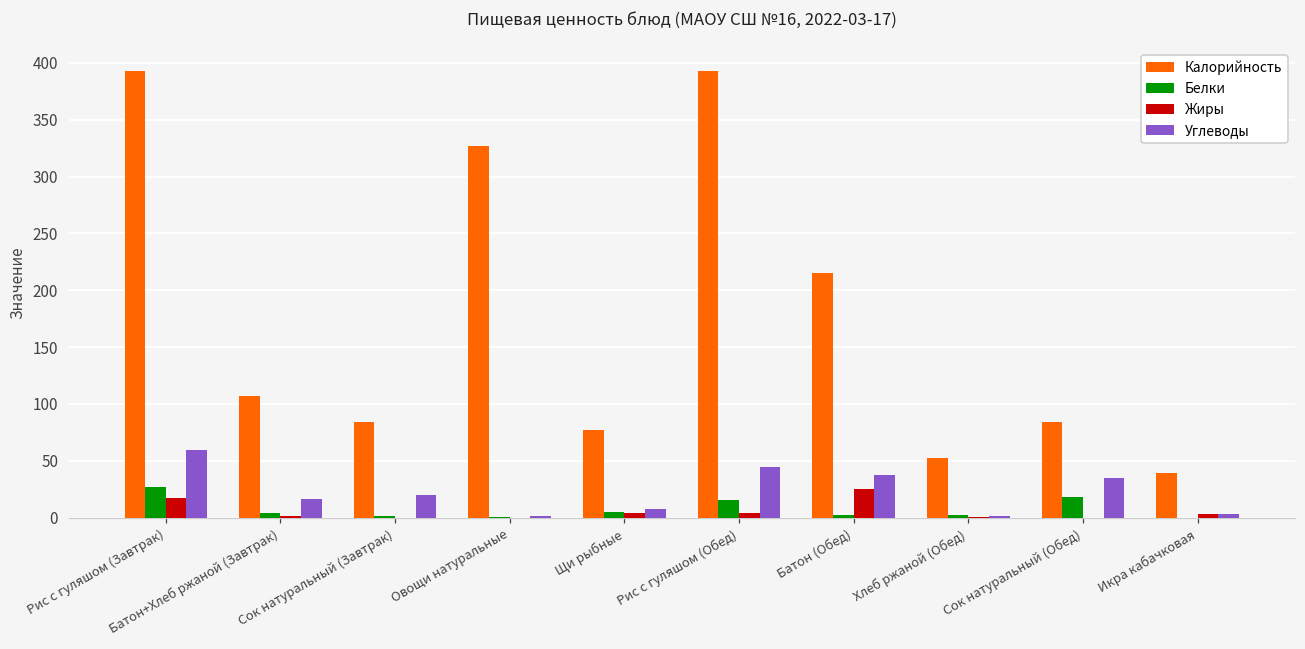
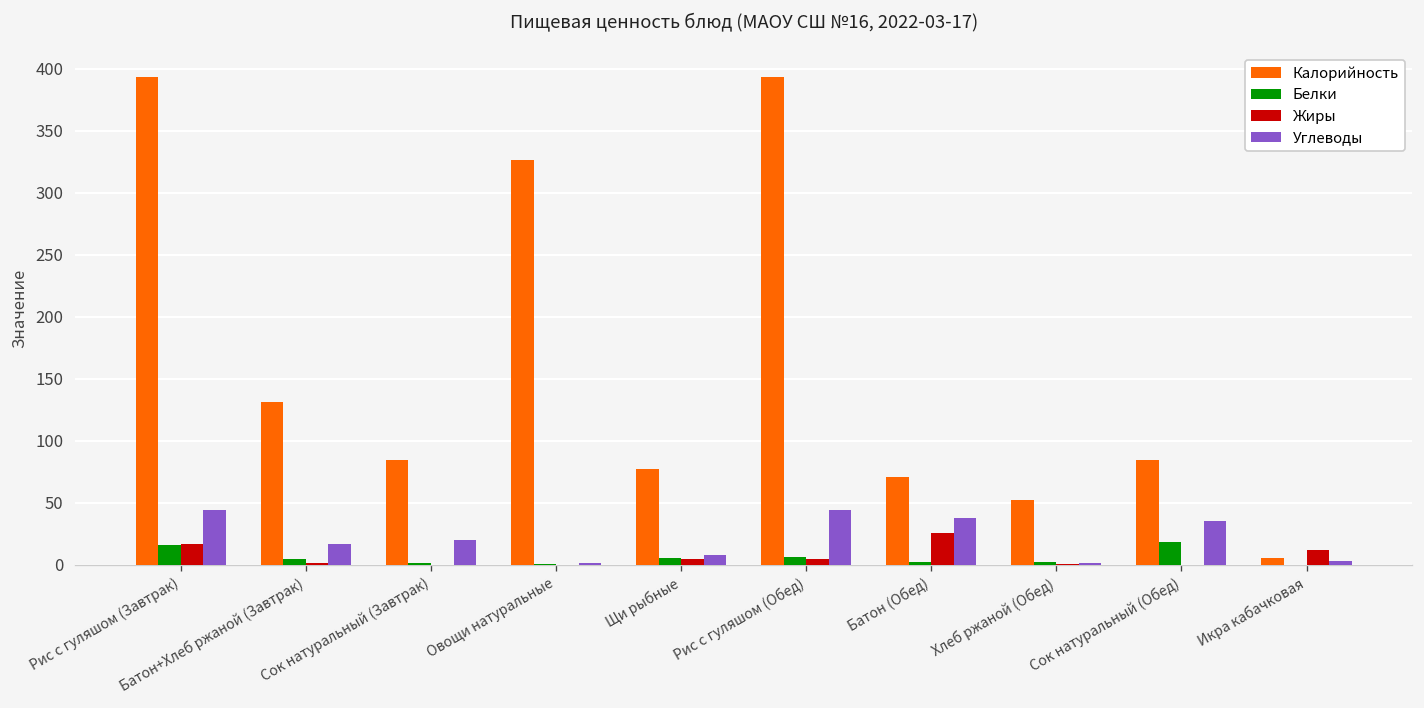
Белки, Рис с гуляшом (Завтрак): 27 -> 16
Углеводы, Рис с гуляшом (Завтрак): 59 -> 44
Калорийность, Батон+Хлеб ржаной (Завтрак): 107 -> 131
Белки, Рис с гуляшом (Обед): 16 -> 6
Калорийность, Батон (Обед): 215 -> 71
Калорийность, Икра кабачковая: 39 -> 5
Жиры, Икра кабачковая: 3 -> 12
